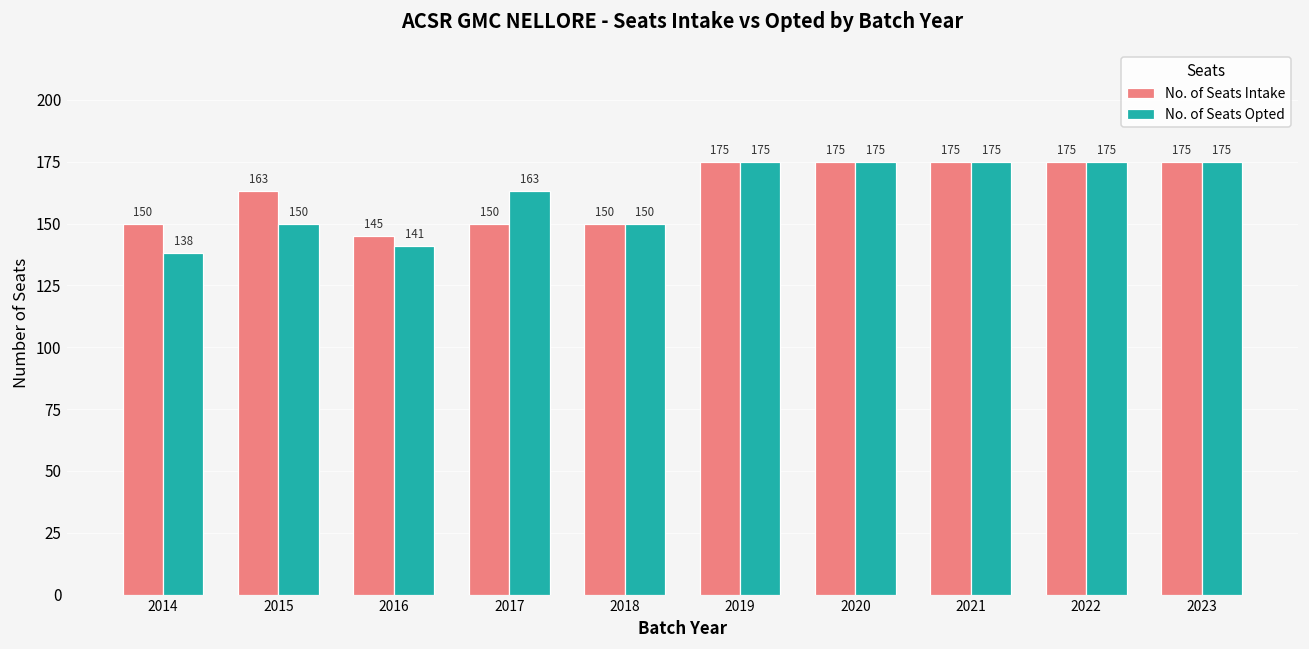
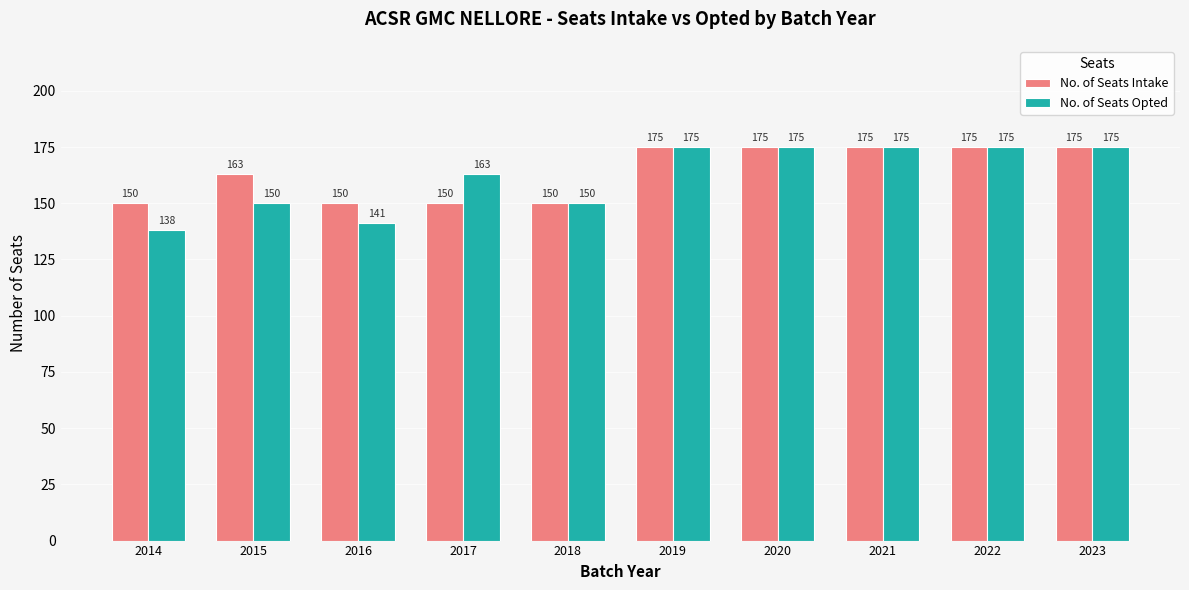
No. of Seats Intake, 2016: 145 -> 150
